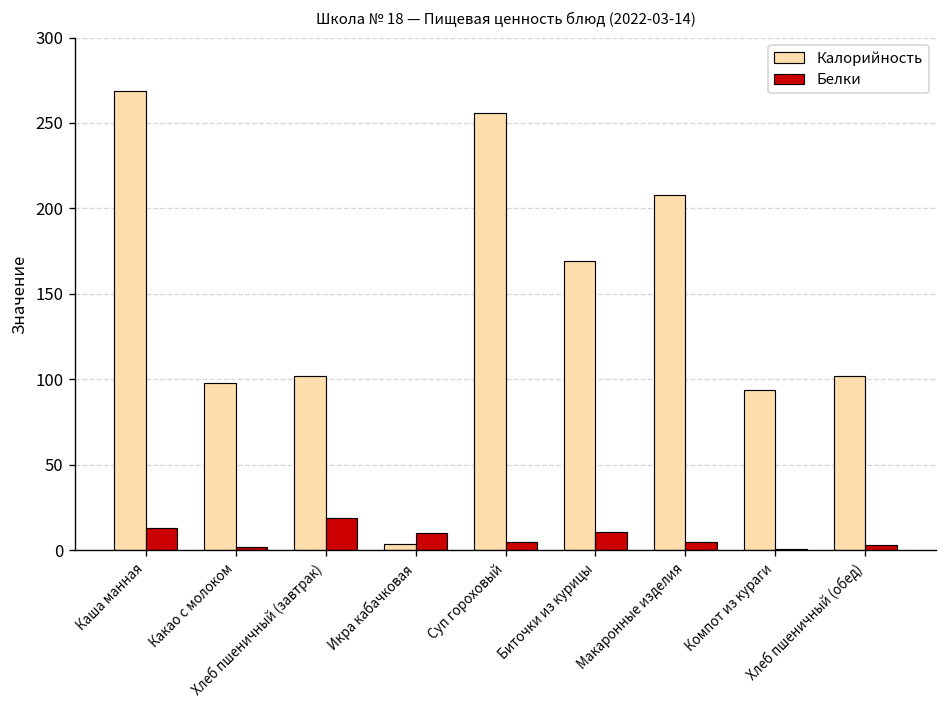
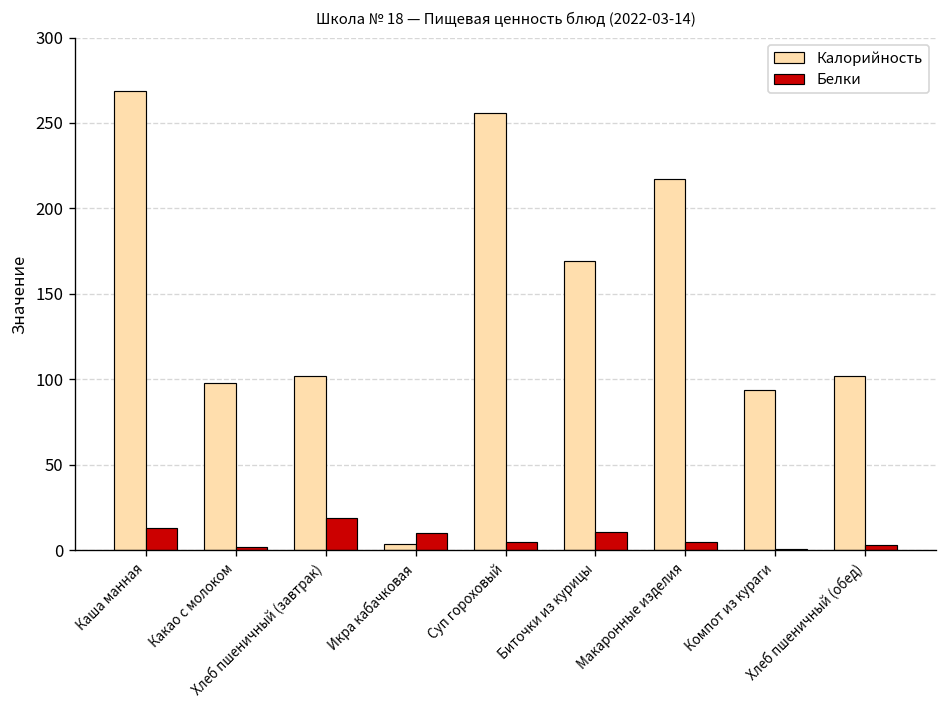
Калорийность, Макаронные изделия: 208 -> 217
